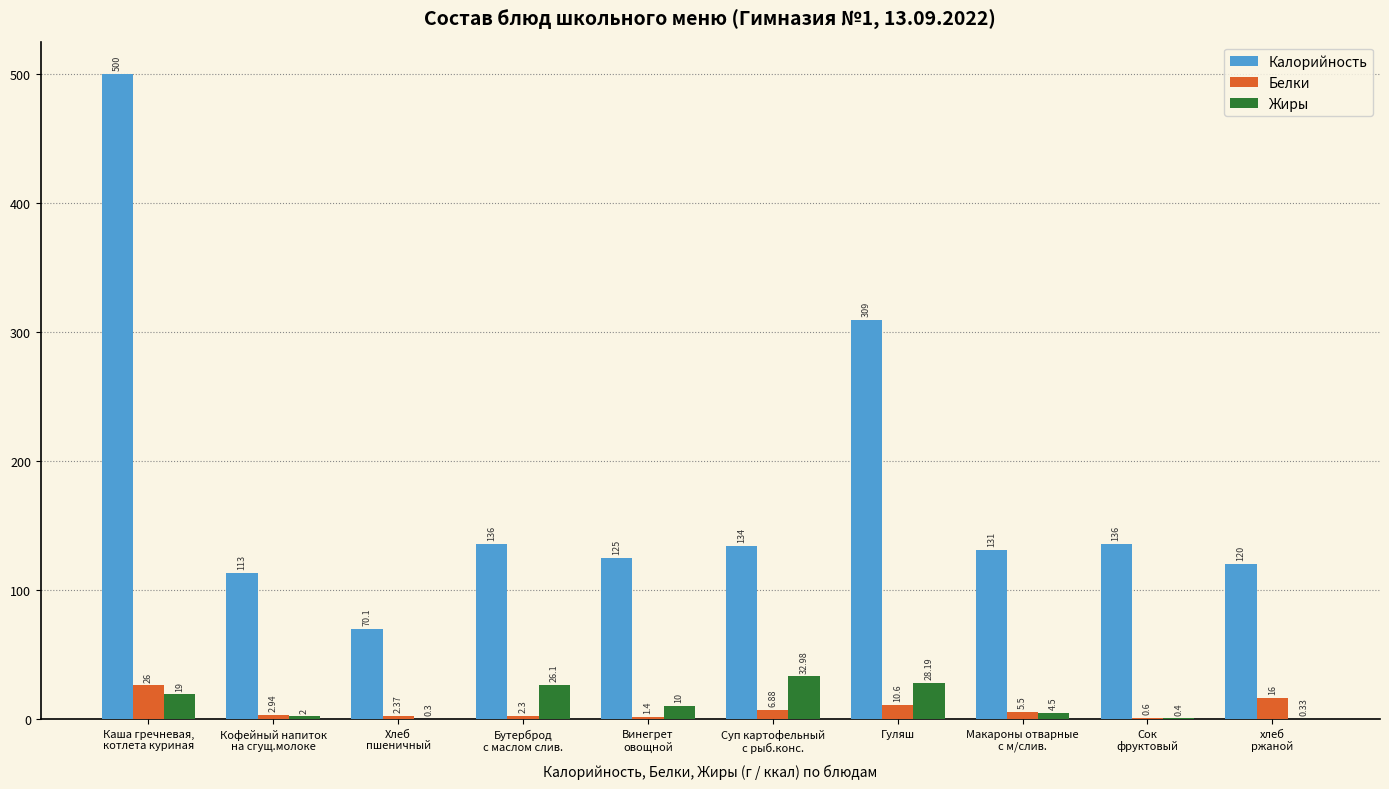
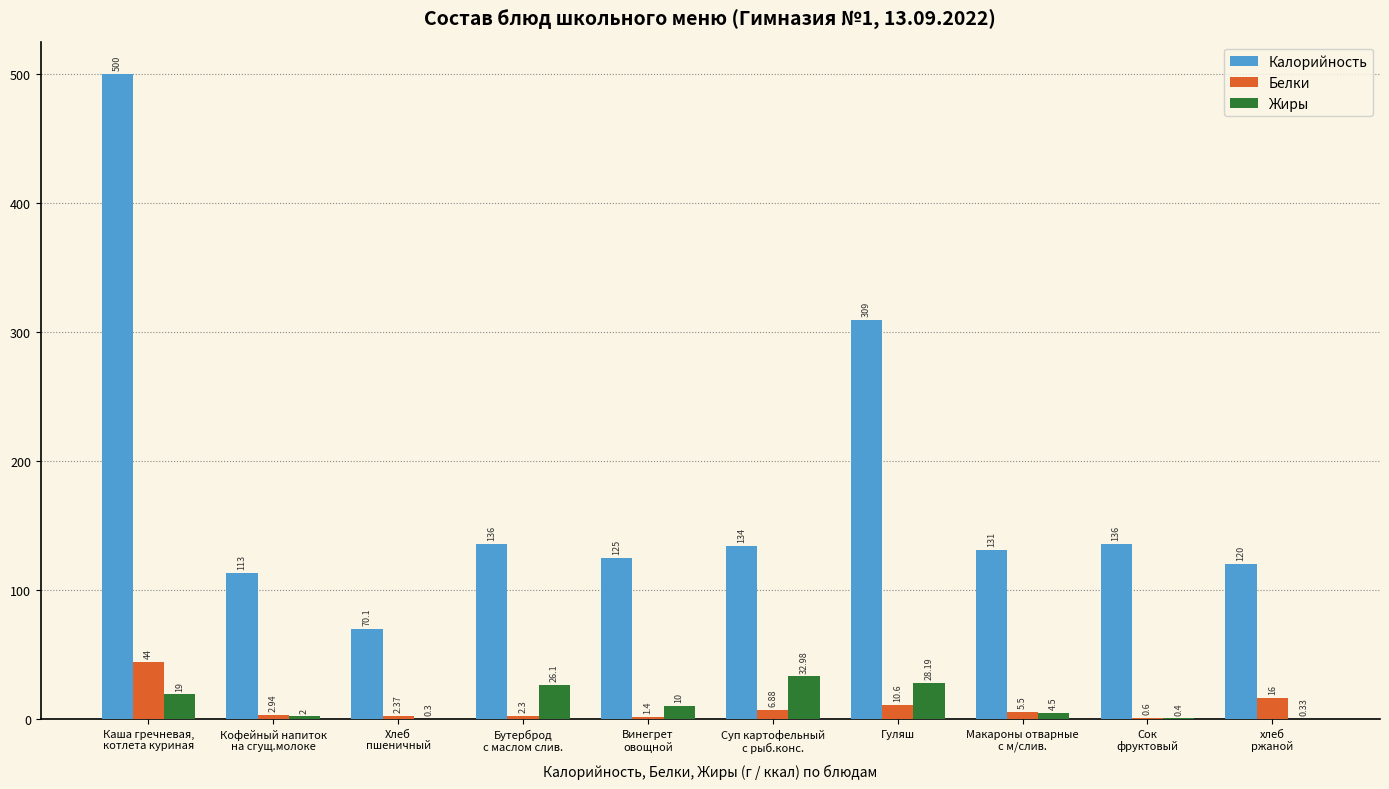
Белки, Каша гречневая, котлета куриная: 26 -> 44
